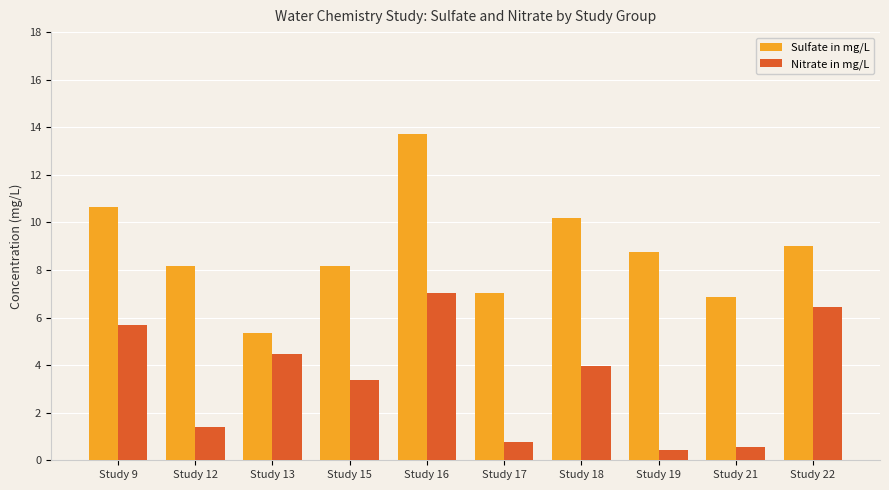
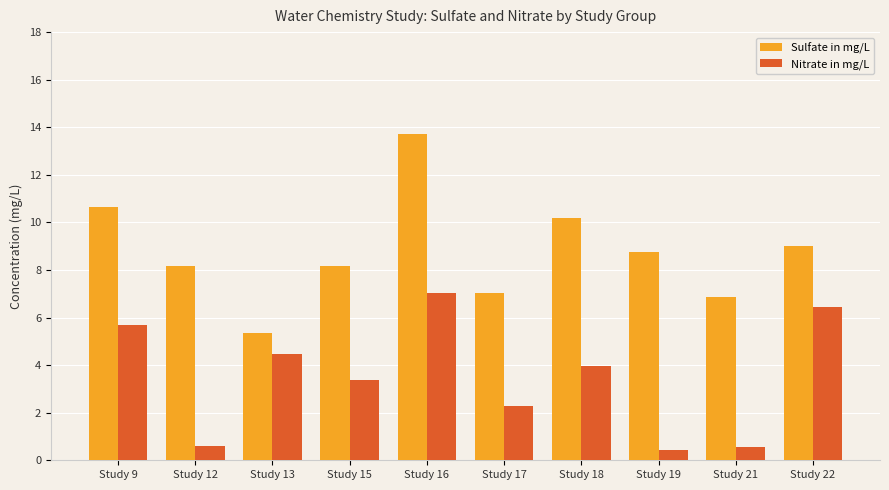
Nitrate in mg/L, Study 12: 1.4 -> 0.6
Nitrate in mg/L, Study 17: 0.8 -> 2.3
